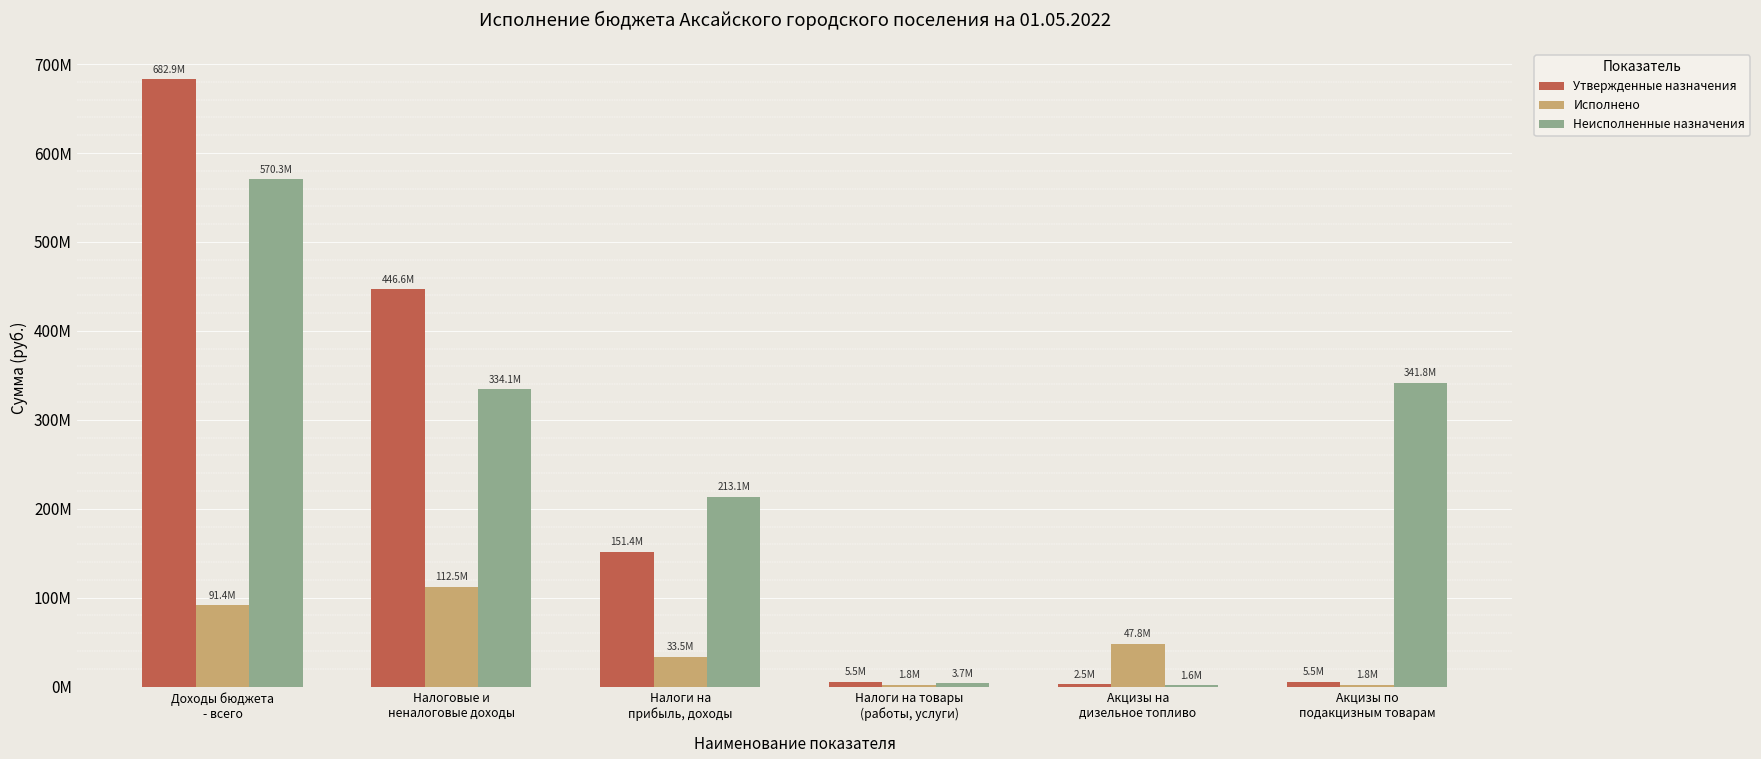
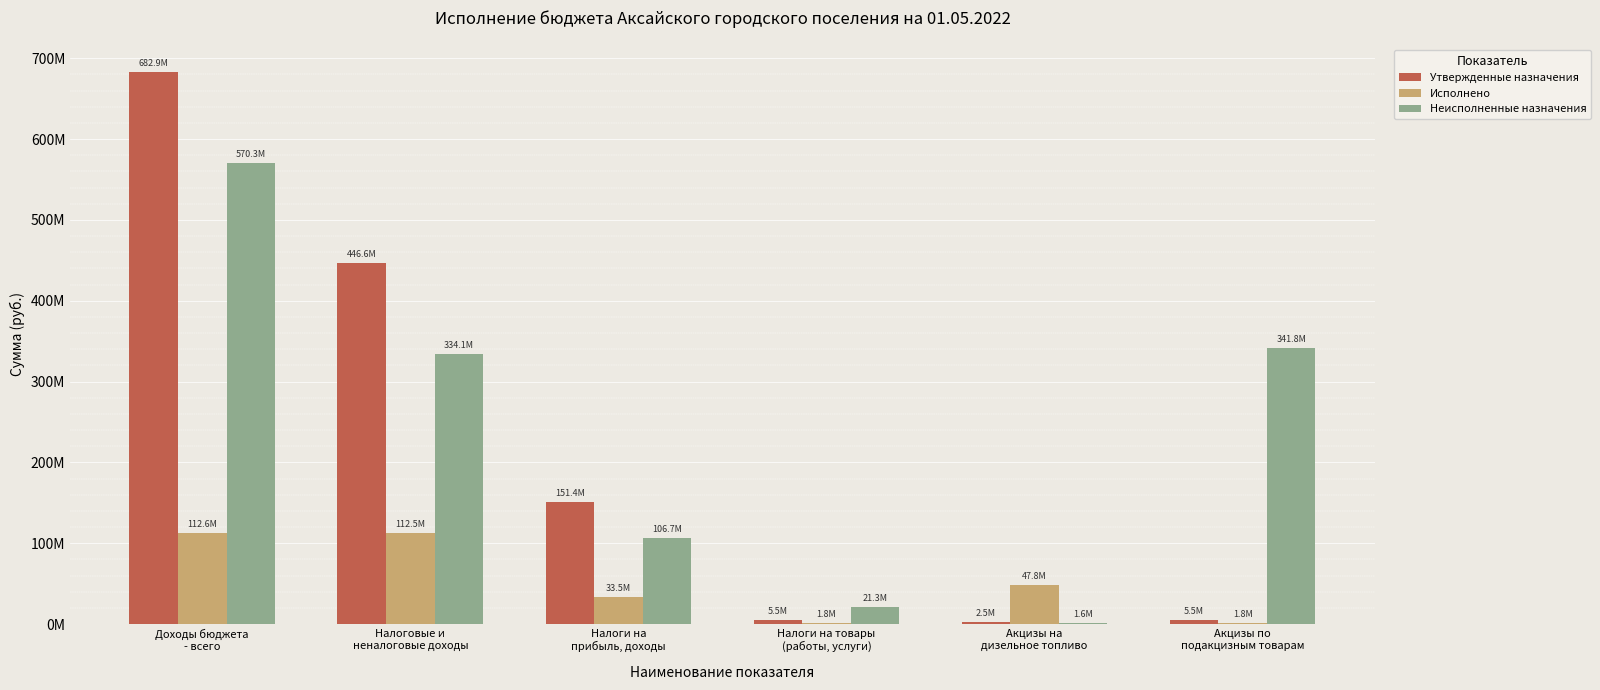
Исполнено, Доходы бюджета - всего: 91.4M -> 112.6M
Неисполненные назначения, Налоги на прибыль, доходы: 213.1M -> 106.7M
Неисполненные назначения, Налоги на товары (работы, услуги): 3.7M -> 21.3M
